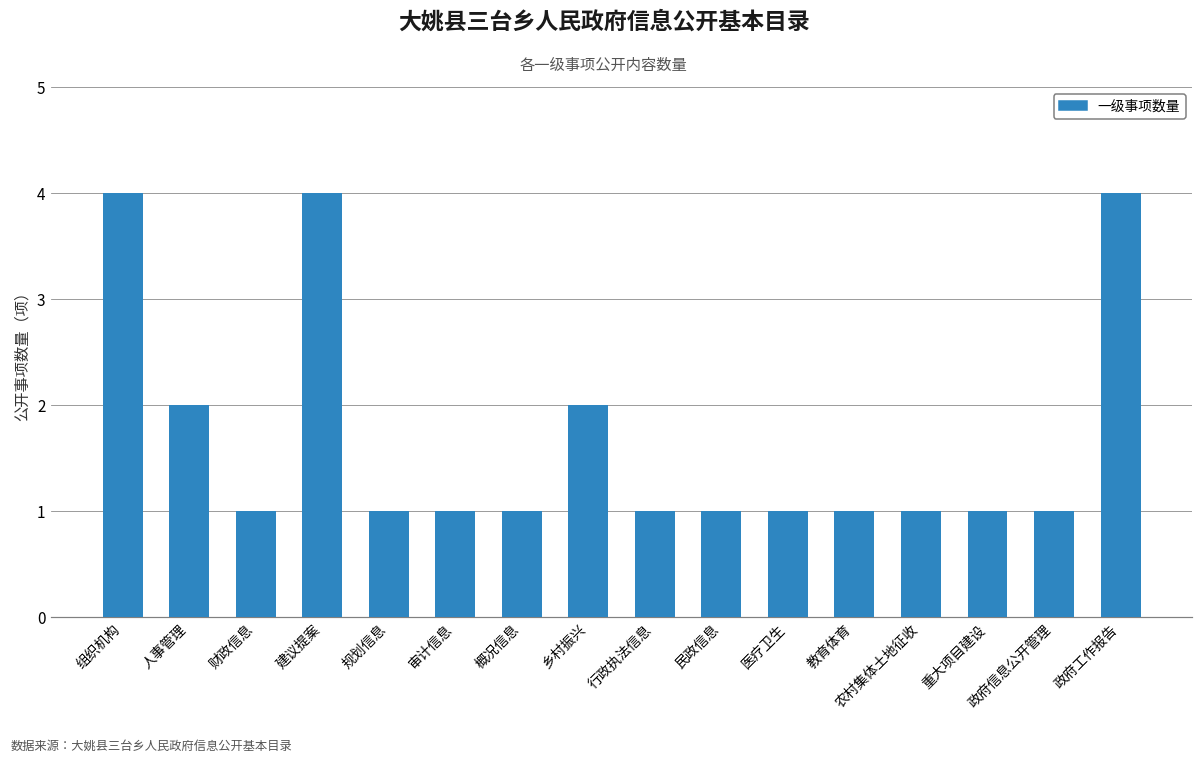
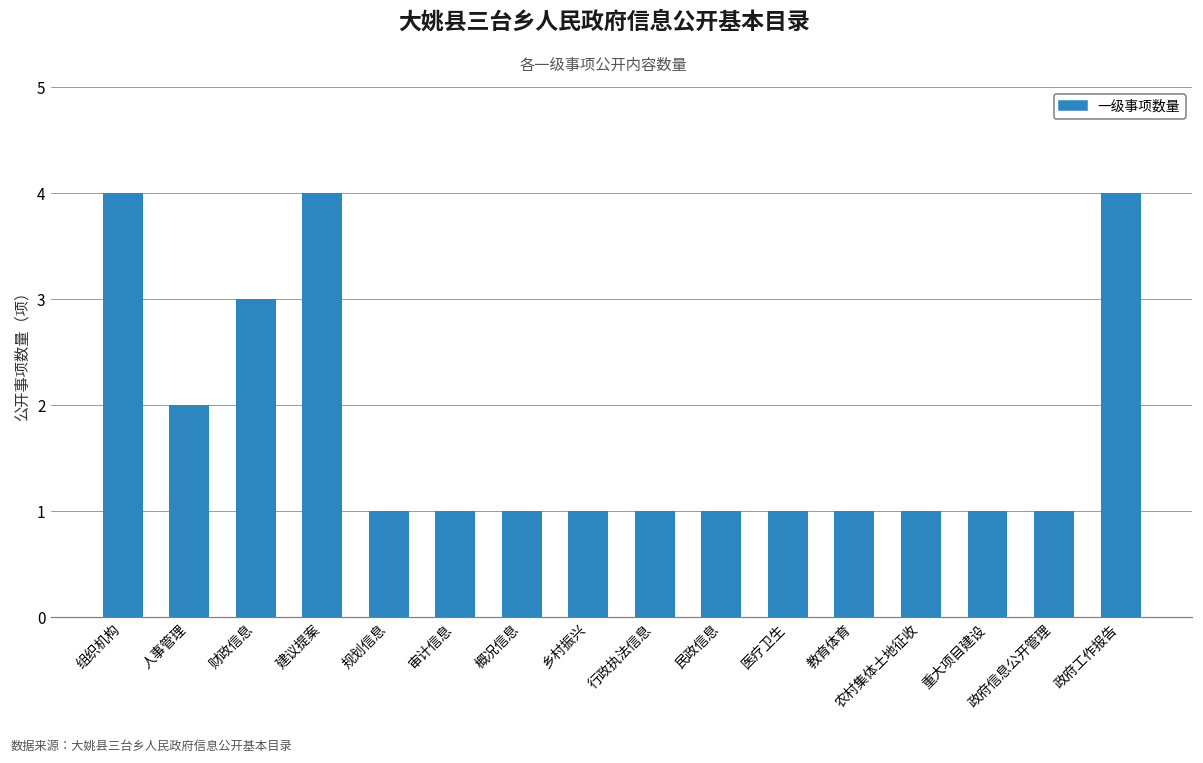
财政信息: 1 -> 3
乡村振兴: 2 -> 1
